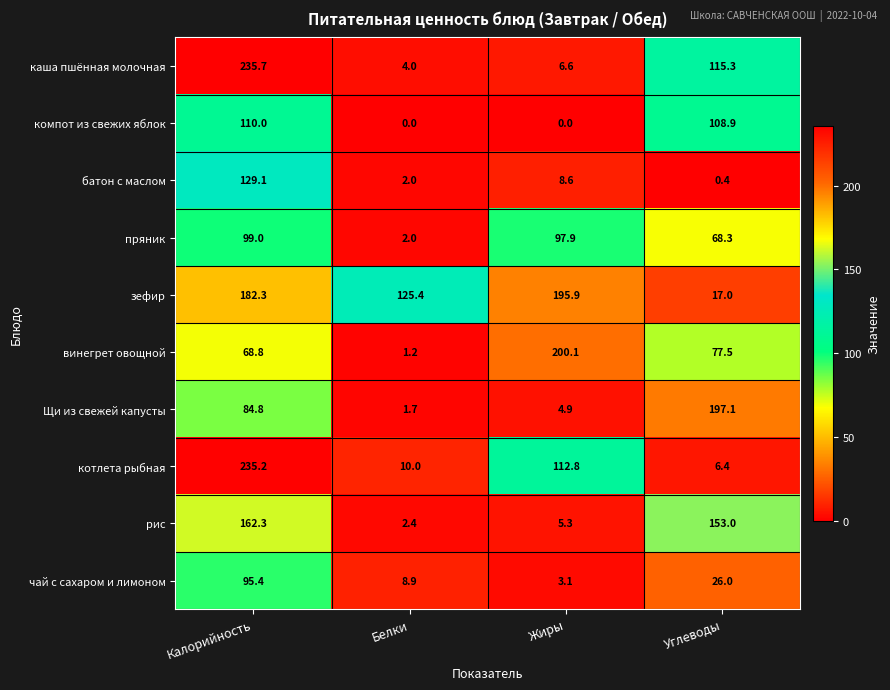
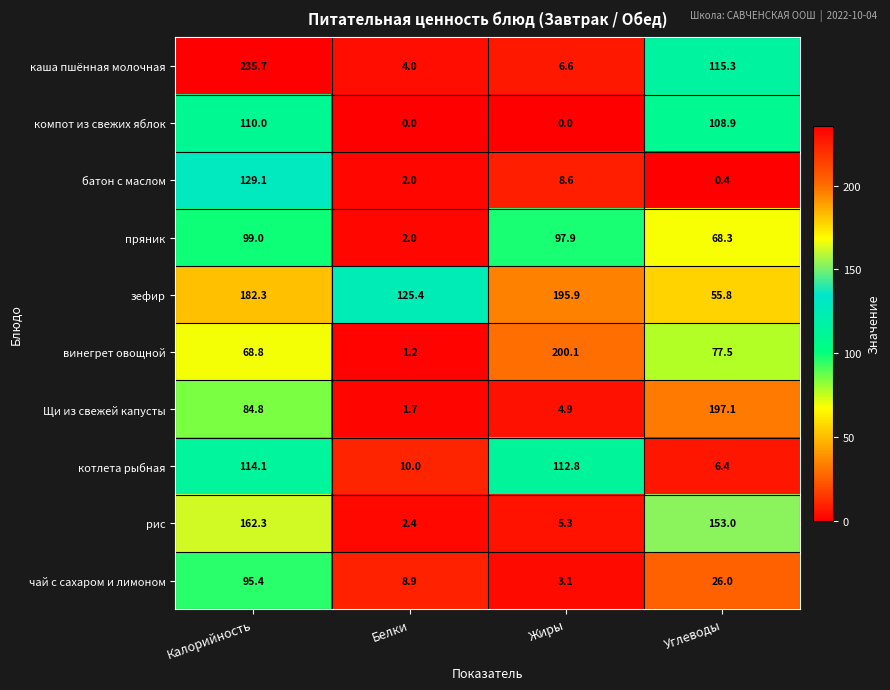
зефир, Углеводы: 17.0 -> 55.8
котлета рыбная, Калорийность: 235.2 -> 114.1
